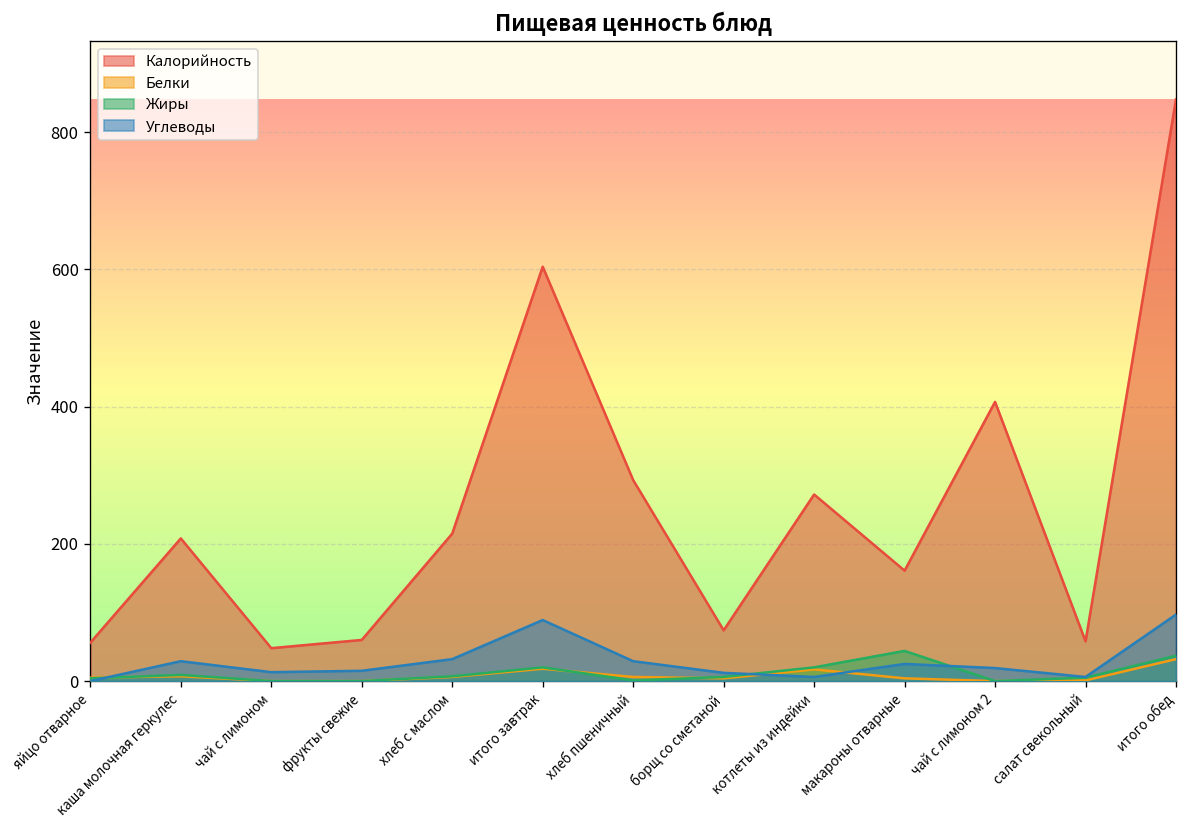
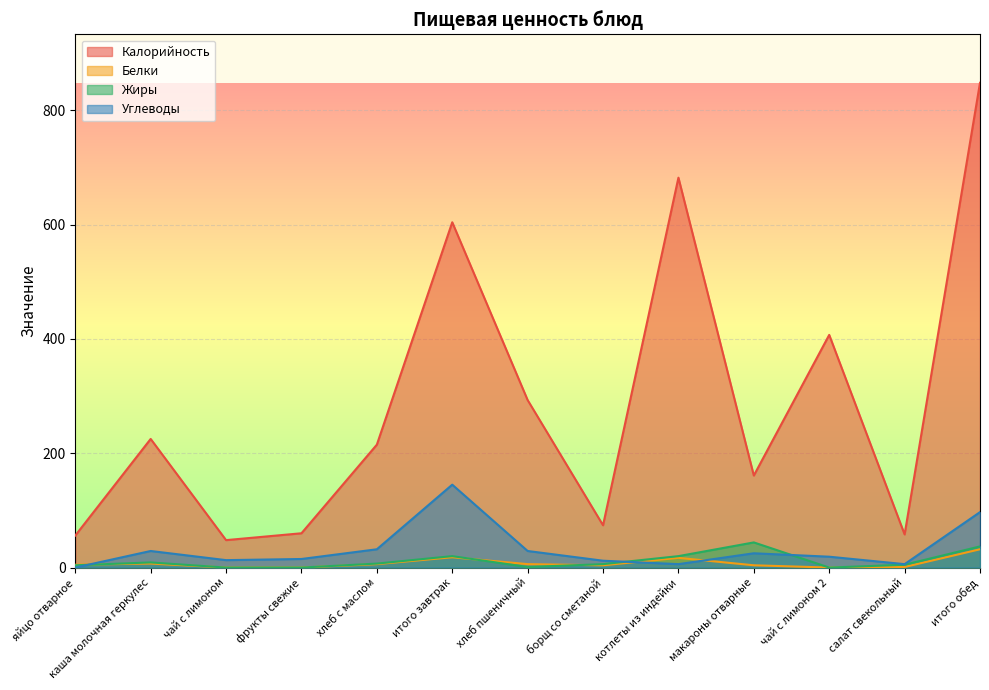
Калорийность, каша молочная геркулес: 210 -> 230
Углеводы, итого завтрак: 90 -> 150
Калорийность, котлеты из индейки: 270 -> 680
